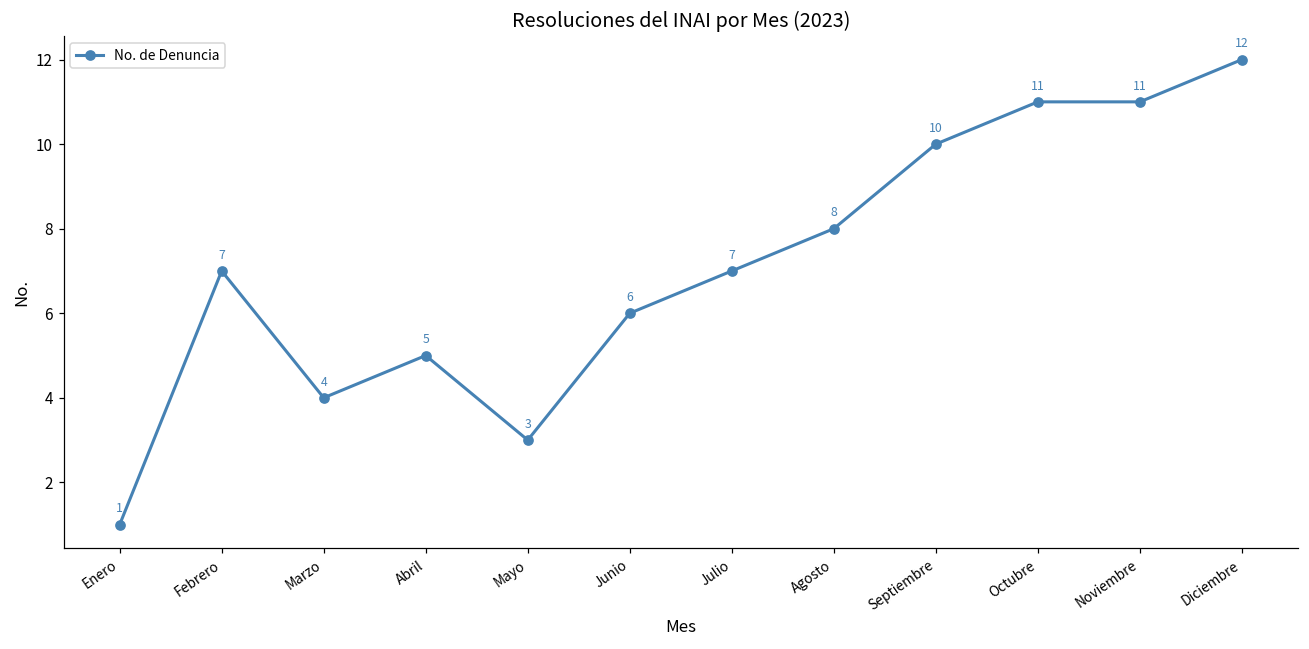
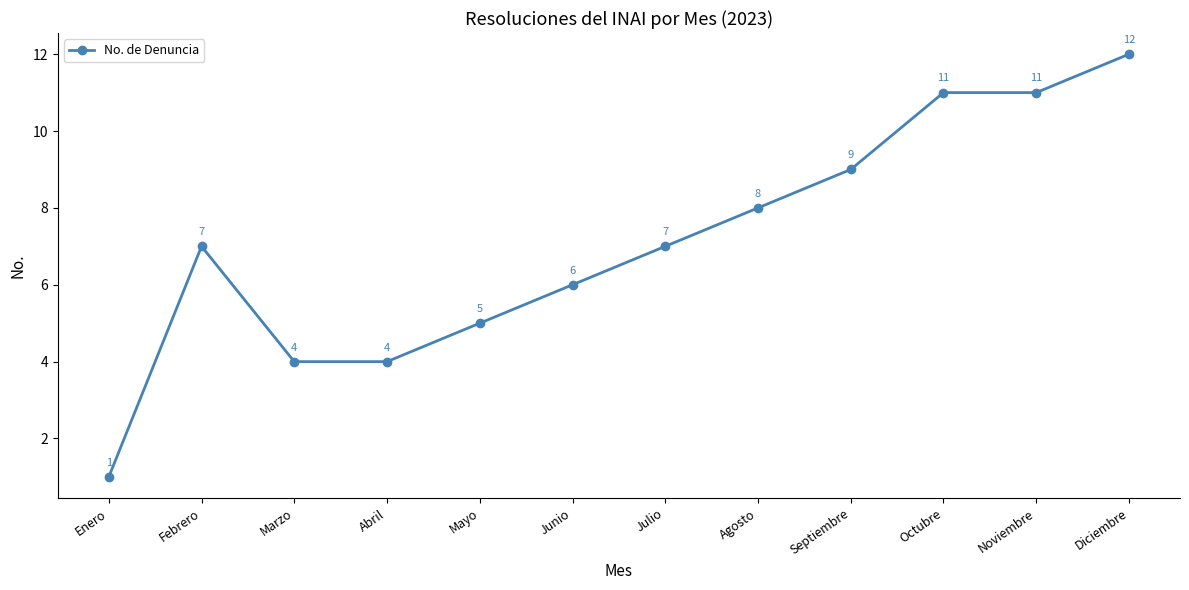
Abril: 5 -> 4
Mayo: 3 -> 5
Septiembre: 10 -> 9
